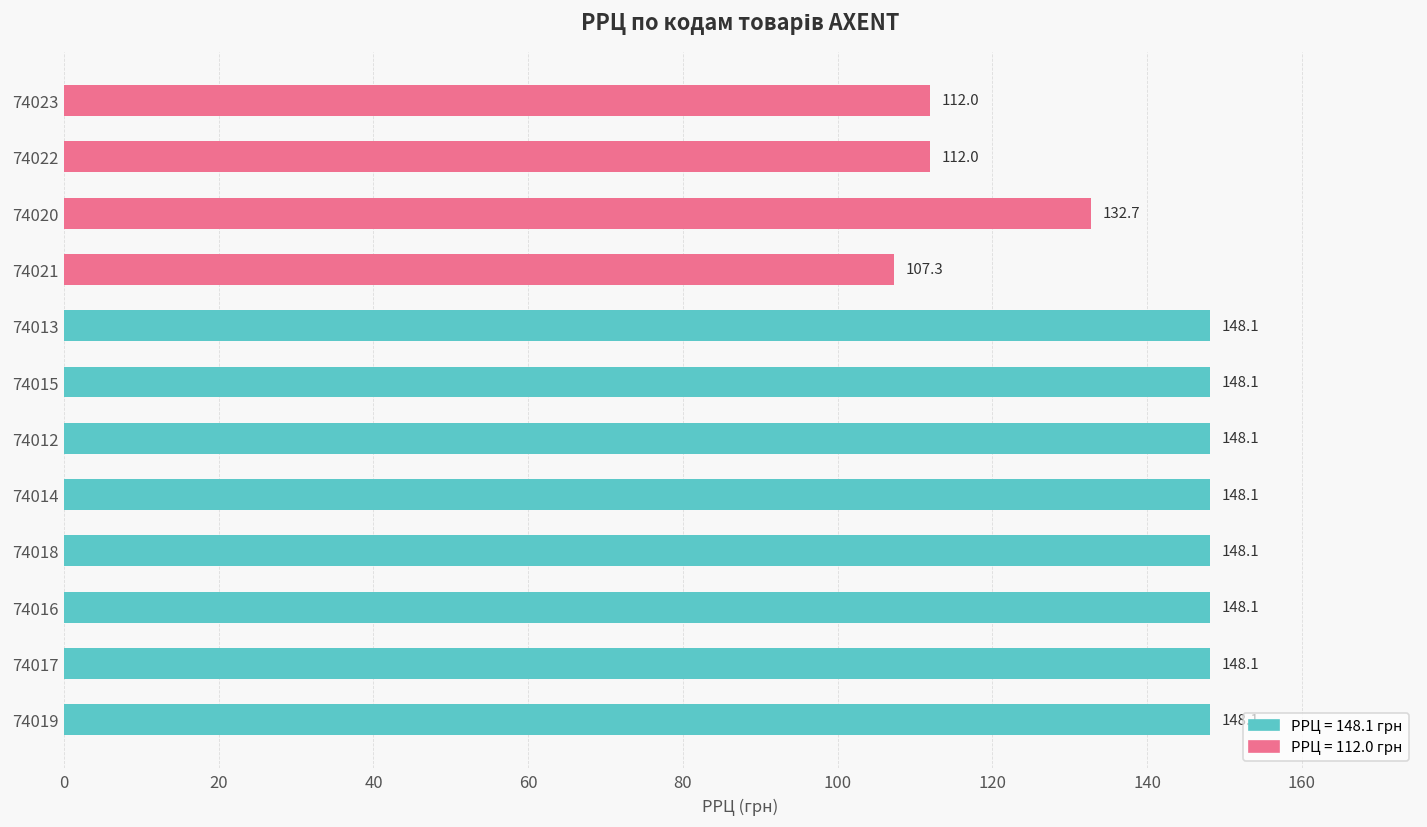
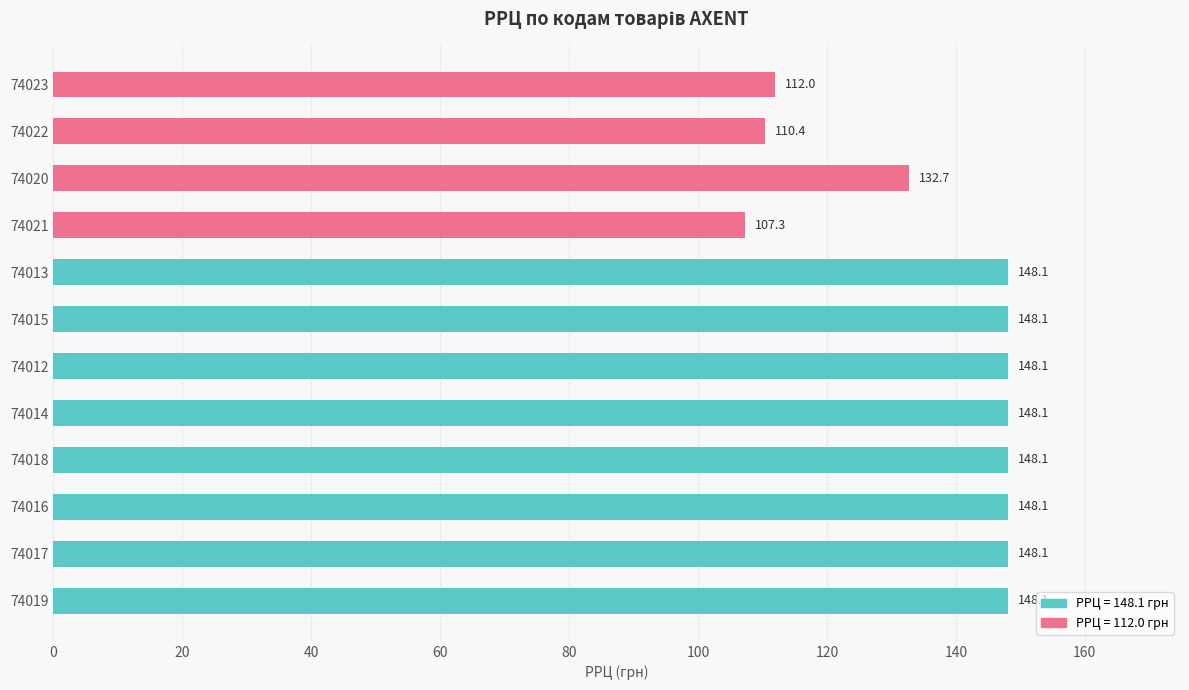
74022: 112.0 -> 110.4
